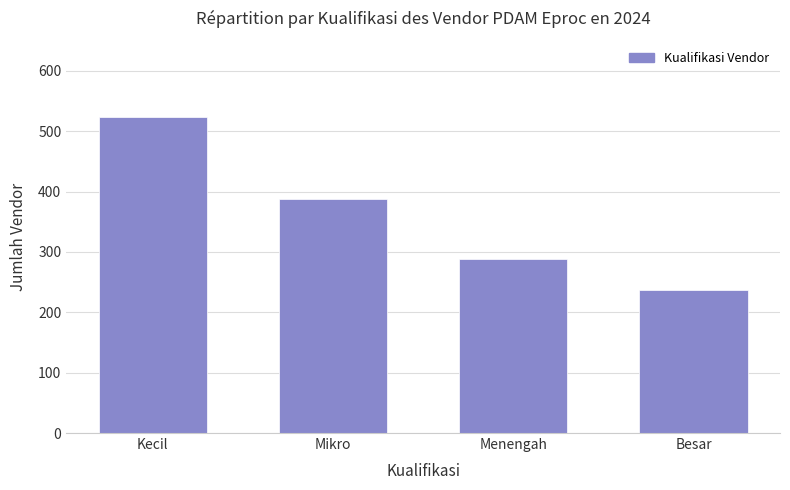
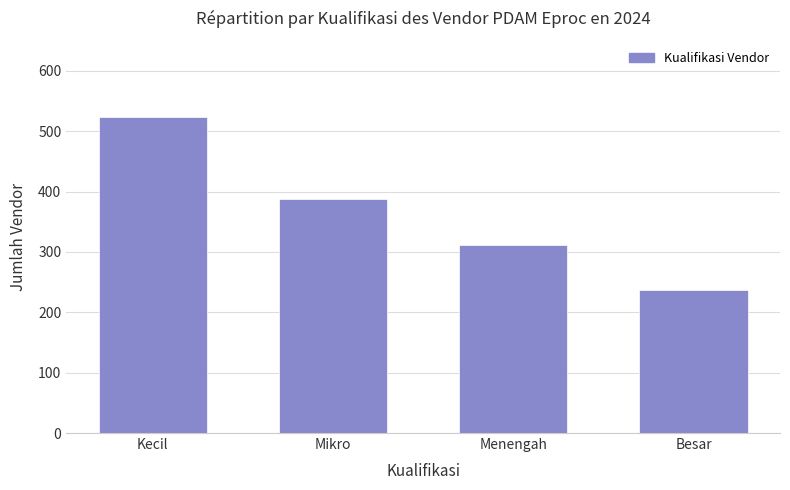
Menengah: 290 -> 310
